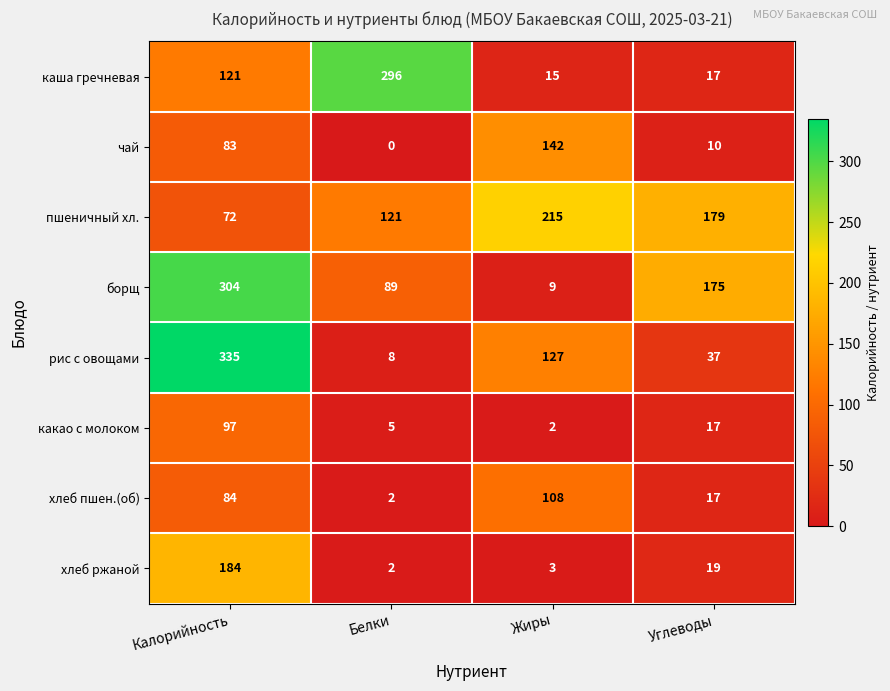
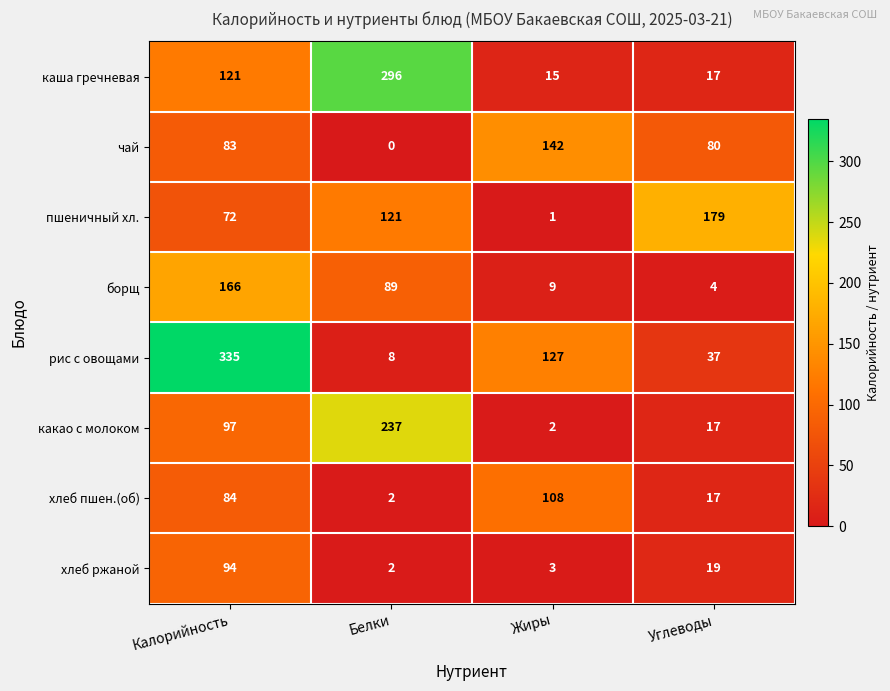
чай, Углеводы: 10 -> 80
пшеничный хл., Жиры: 215 -> 1
борщ, Калорийность: 304 -> 166
борщ, Углеводы: 175 -> 4
какао с молоком, Белки: 5 -> 237
хлеб ржаной, Калорийность: 184 -> 94
